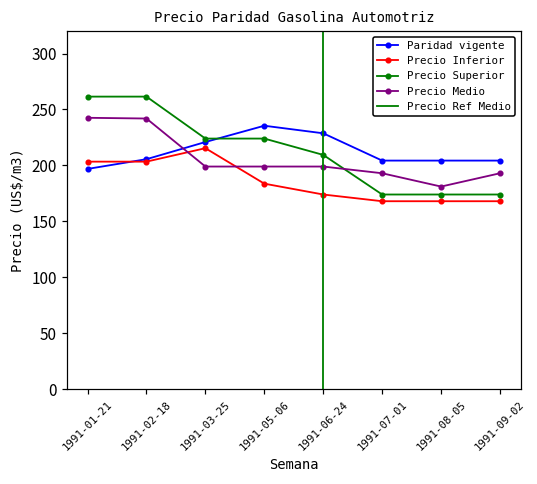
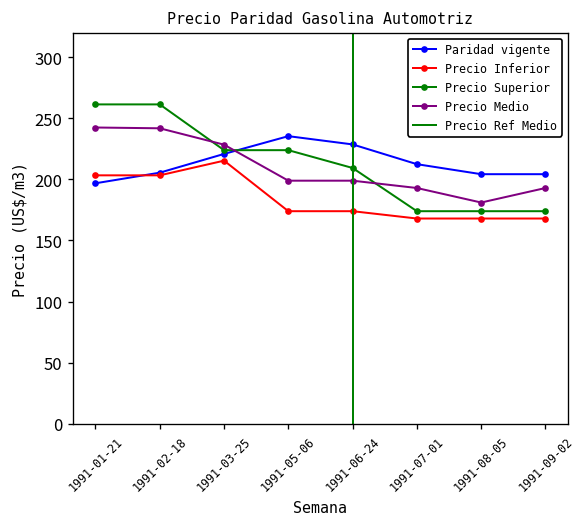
Precio Medio, 1991-03-25: 199 -> 229
Precio Inferior, 1991-05-06: 184 -> 174
Paridad vigente, 1991-07-01: 204 -> 213
